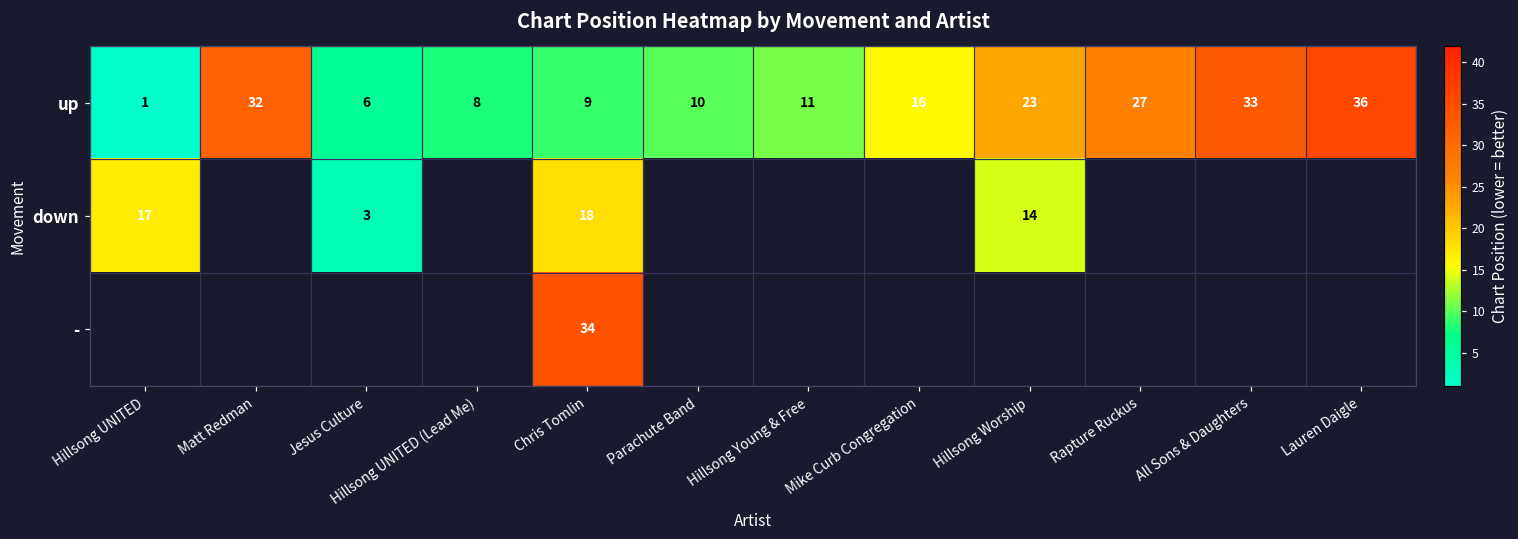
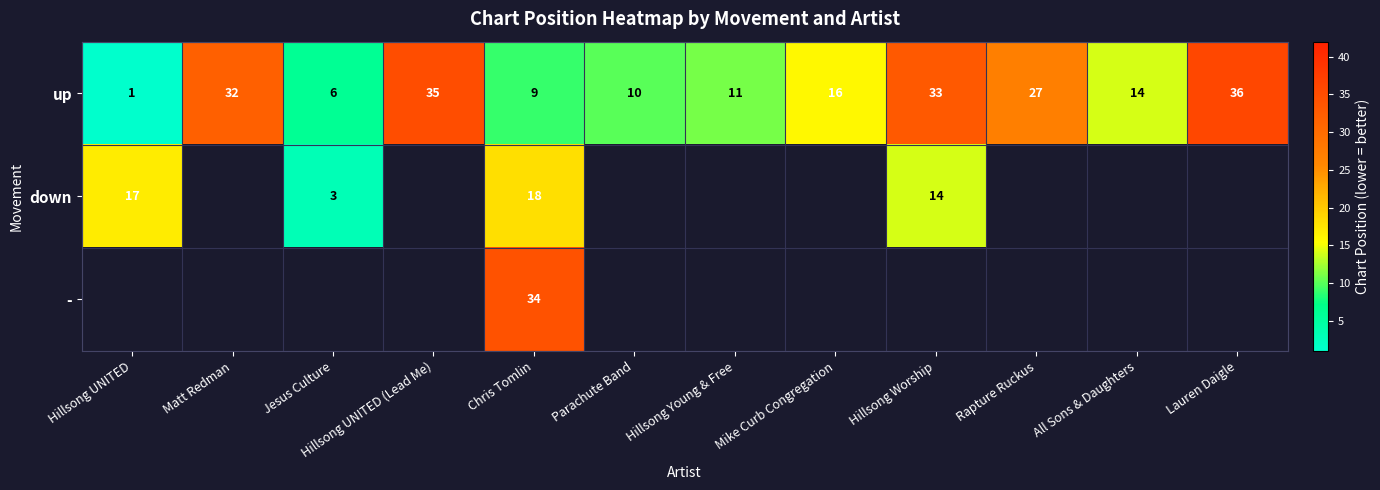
up, Hillsong UNITED (Lead Me): 8 -> 35
up, Hillsong Worship: 23 -> 33
up, All Sons & Daughters: 33 -> 14
